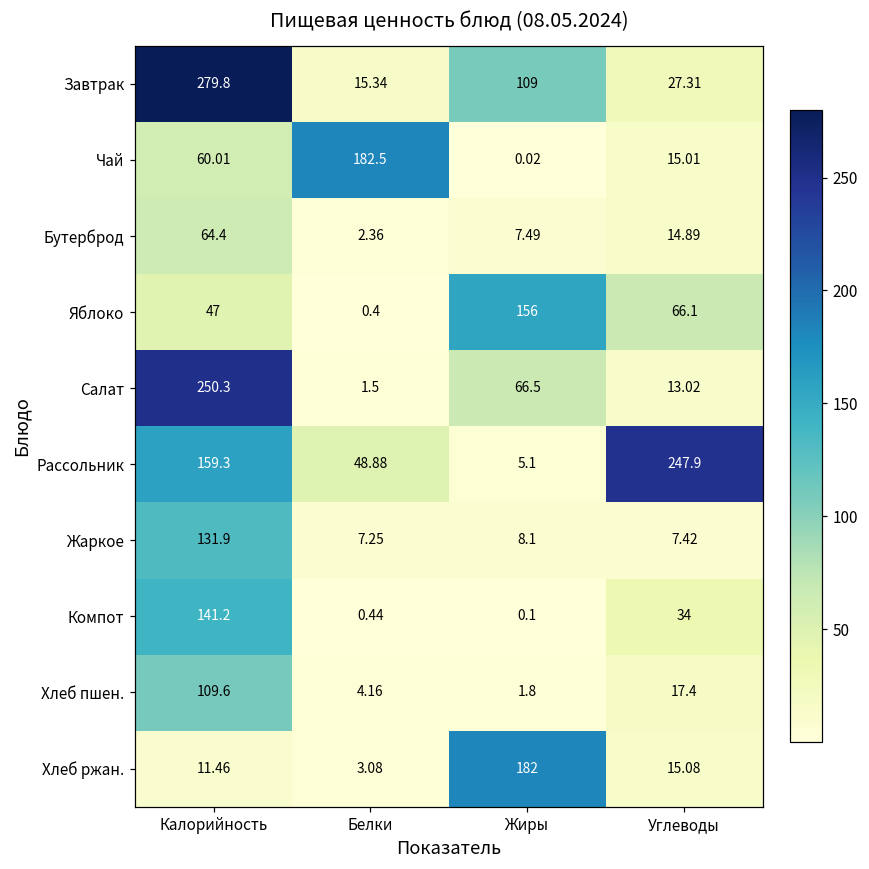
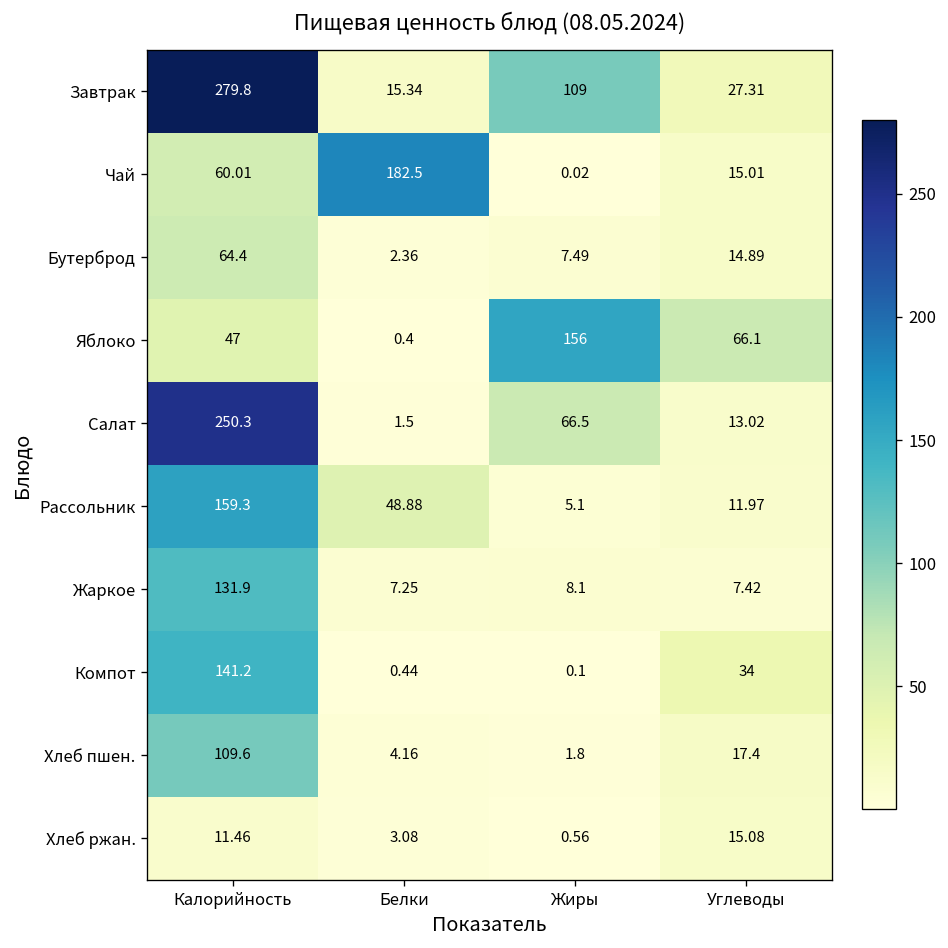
Рассольник, Углеводы: 247.9 -> 11.97
Хлеб ржан., Жиры: 182 -> 0.56
